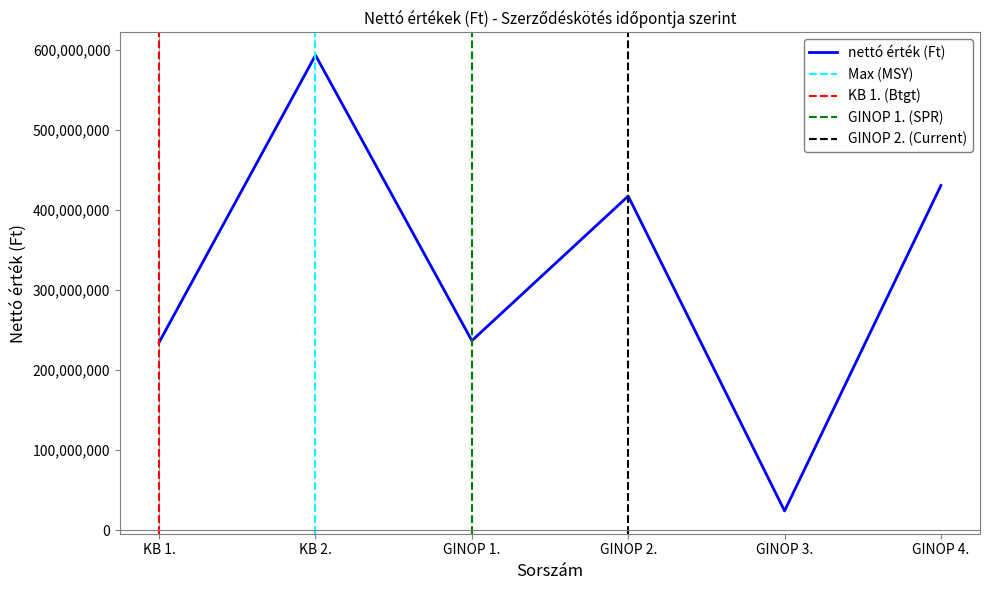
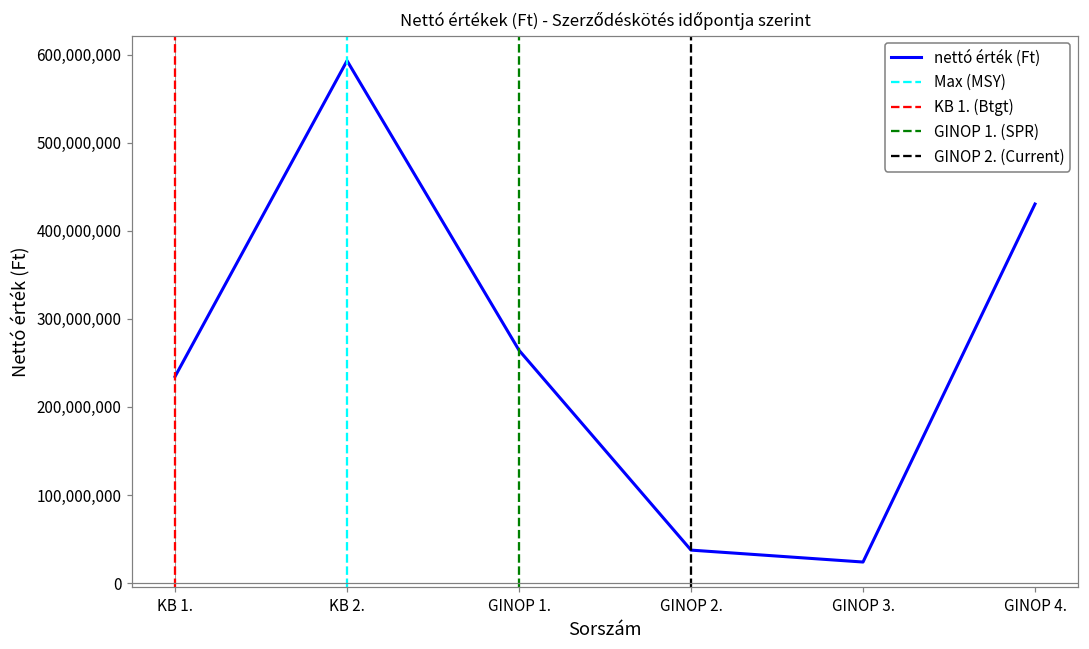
GINOP 1.: 240,000,000 -> 260,000,000
GINOP 2.: 420,000,000 -> 40,000,000
